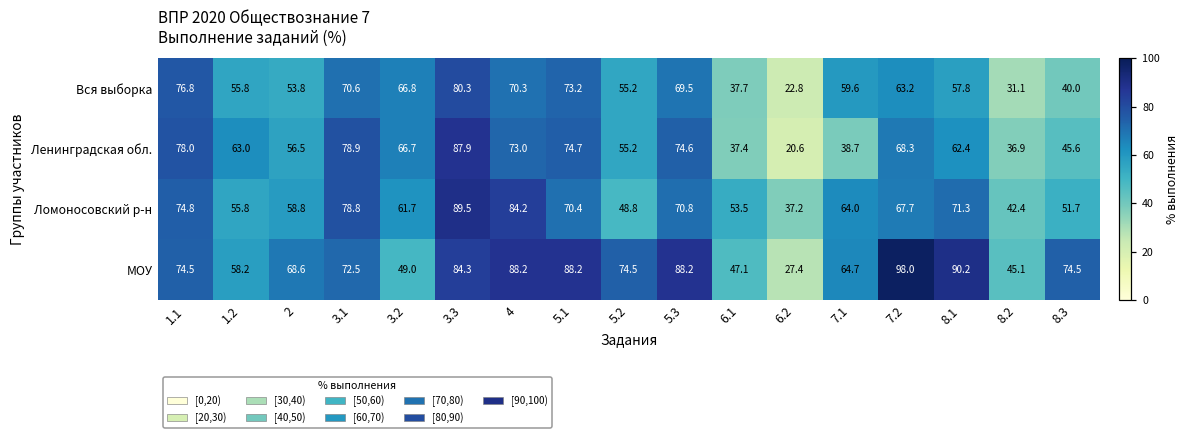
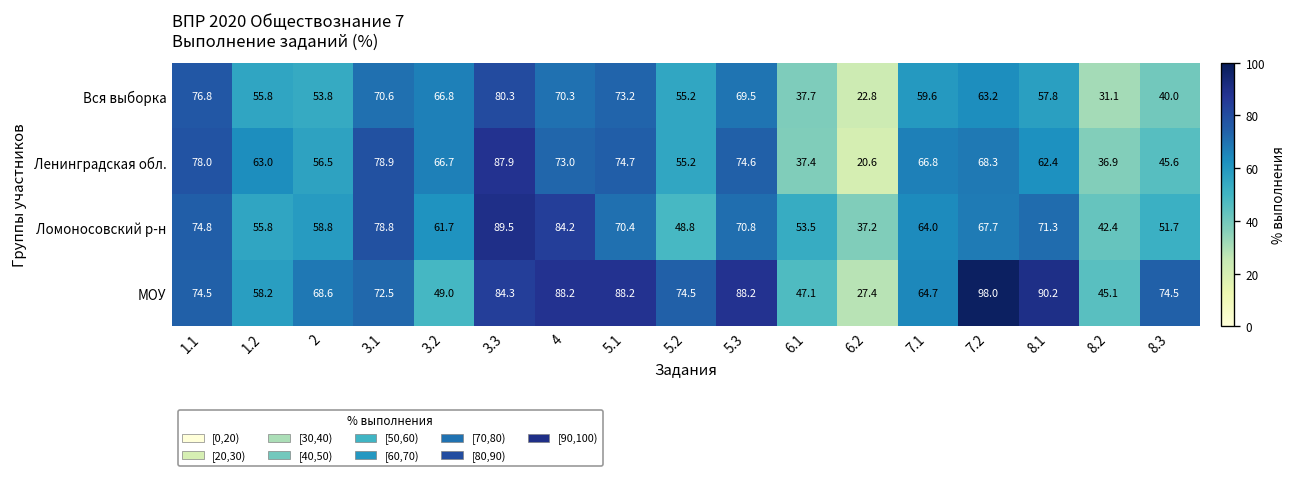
Ленинградская обл., 7.1: 38.7 -> 66.8
